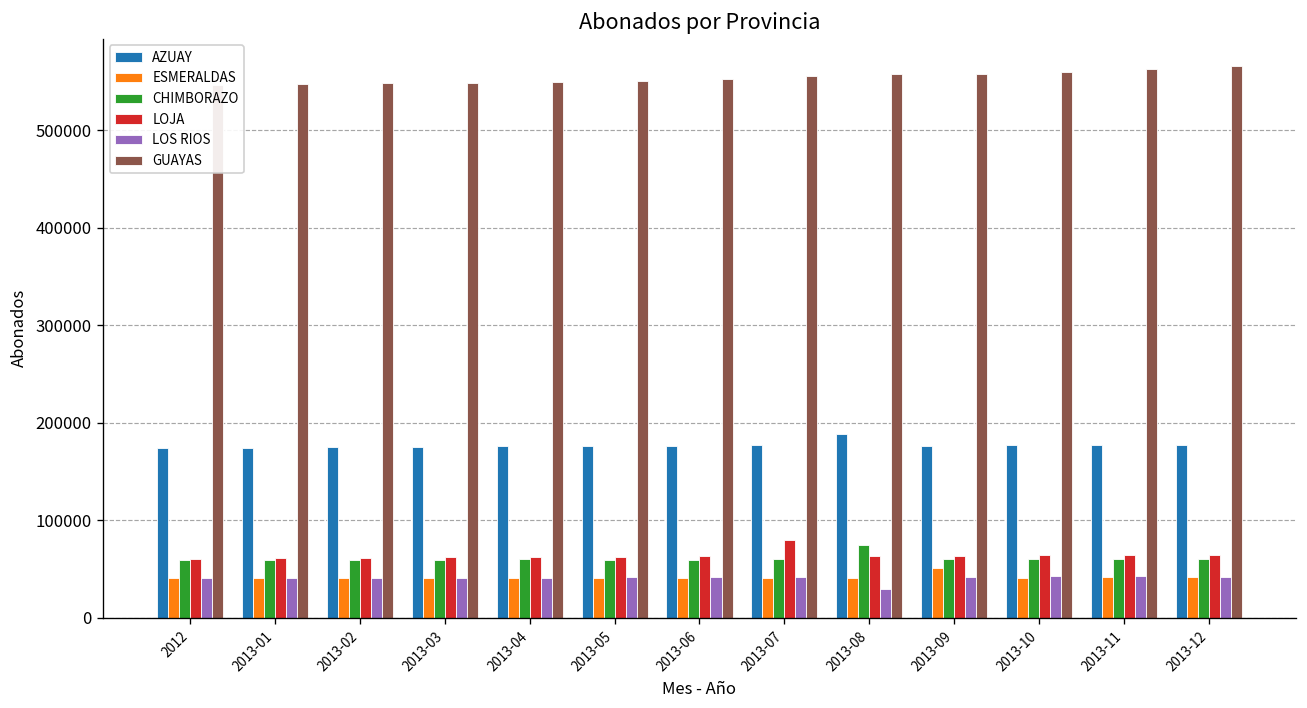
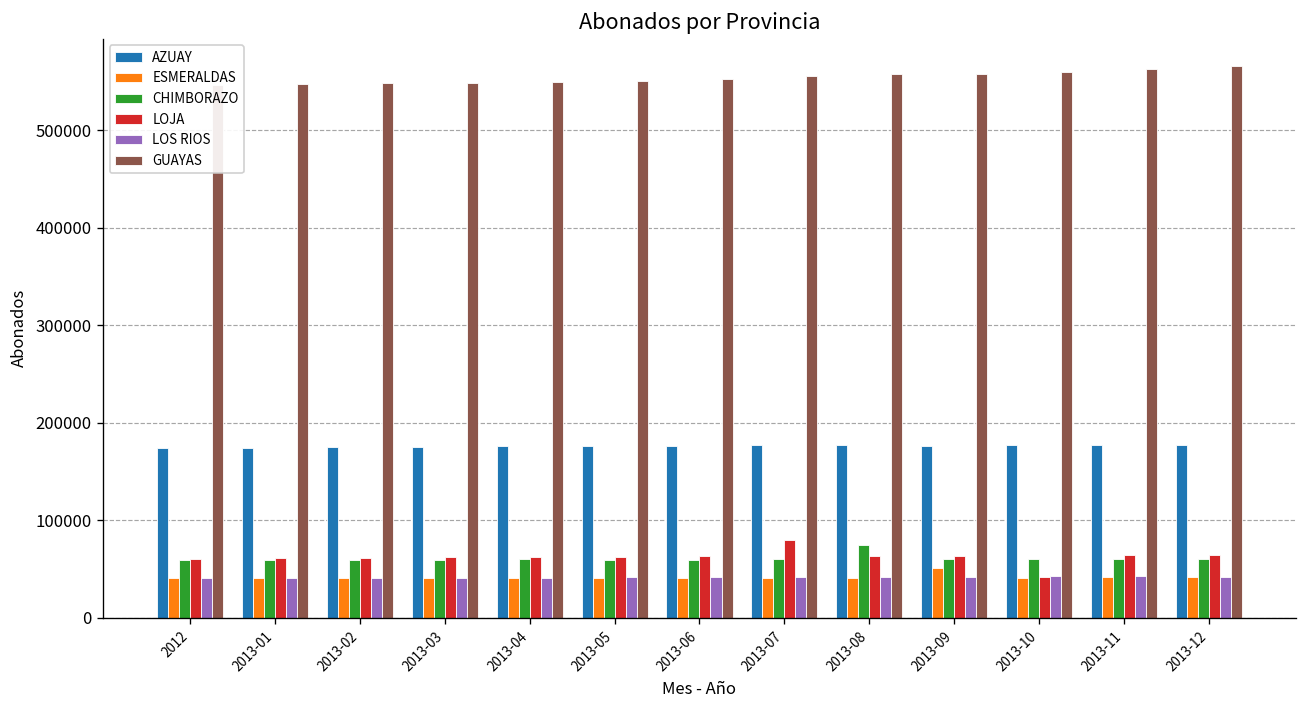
AZUAY, 2013-08: 190000 -> 180000
LOS RIOS, 2013-08: 30000 -> 40000
LOJA, 2013-10: 60000 -> 40000
